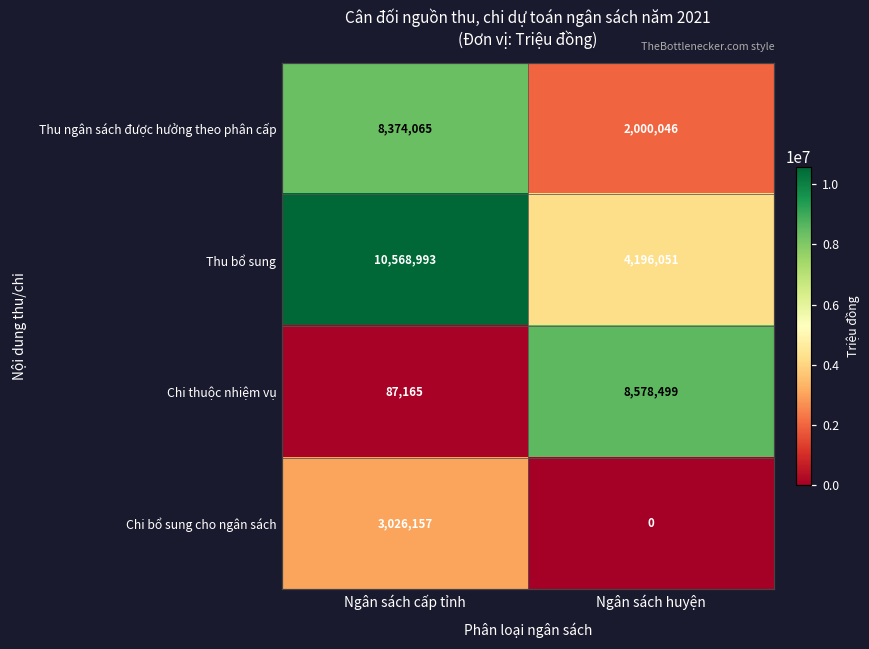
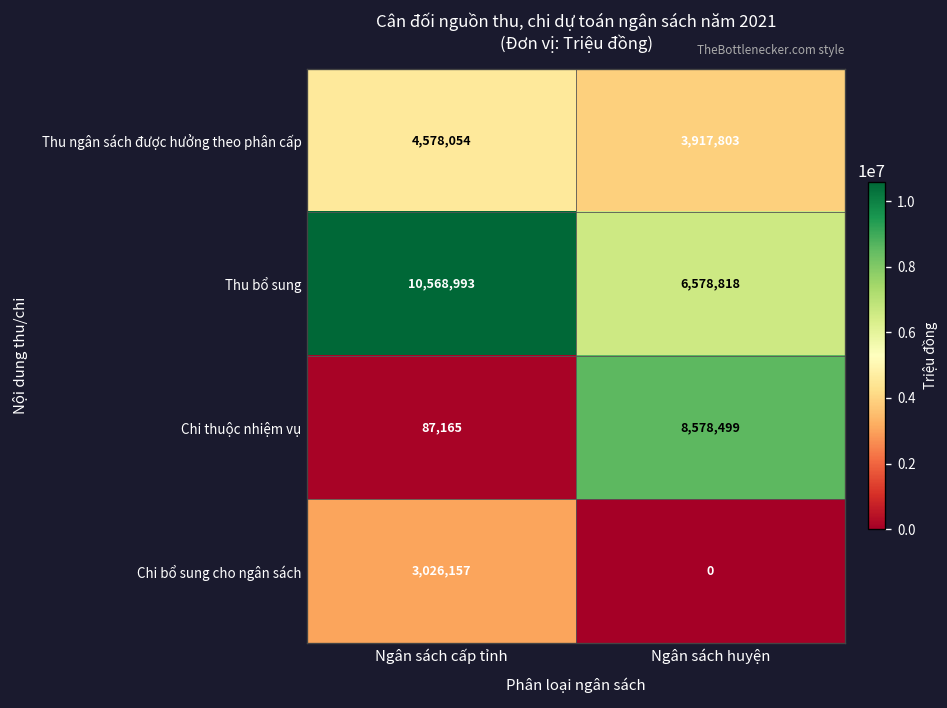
Thu ngân sách được hưởng theo phân cấp, Ngân sách cấp tỉnh: 8,374,065 -> 4,578,054
Thu ngân sách được hưởng theo phân cấp, Ngân sách huyện: 2,000,046 -> 3,917,803
Thu bổ sung, Ngân sách huyện: 4,196,051 -> 6,578,818
